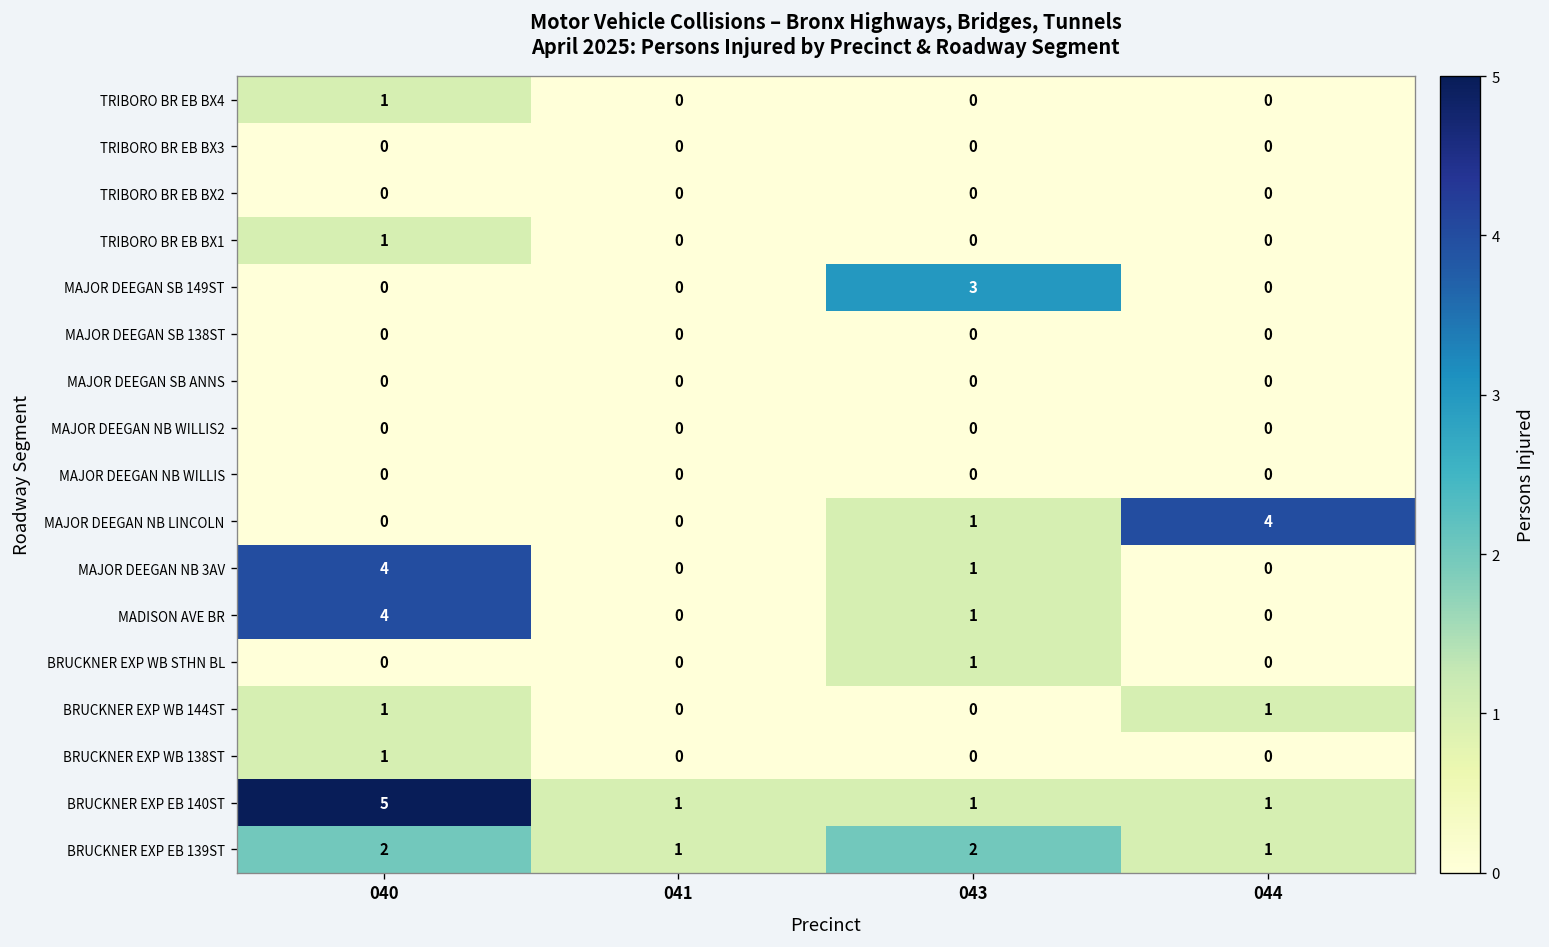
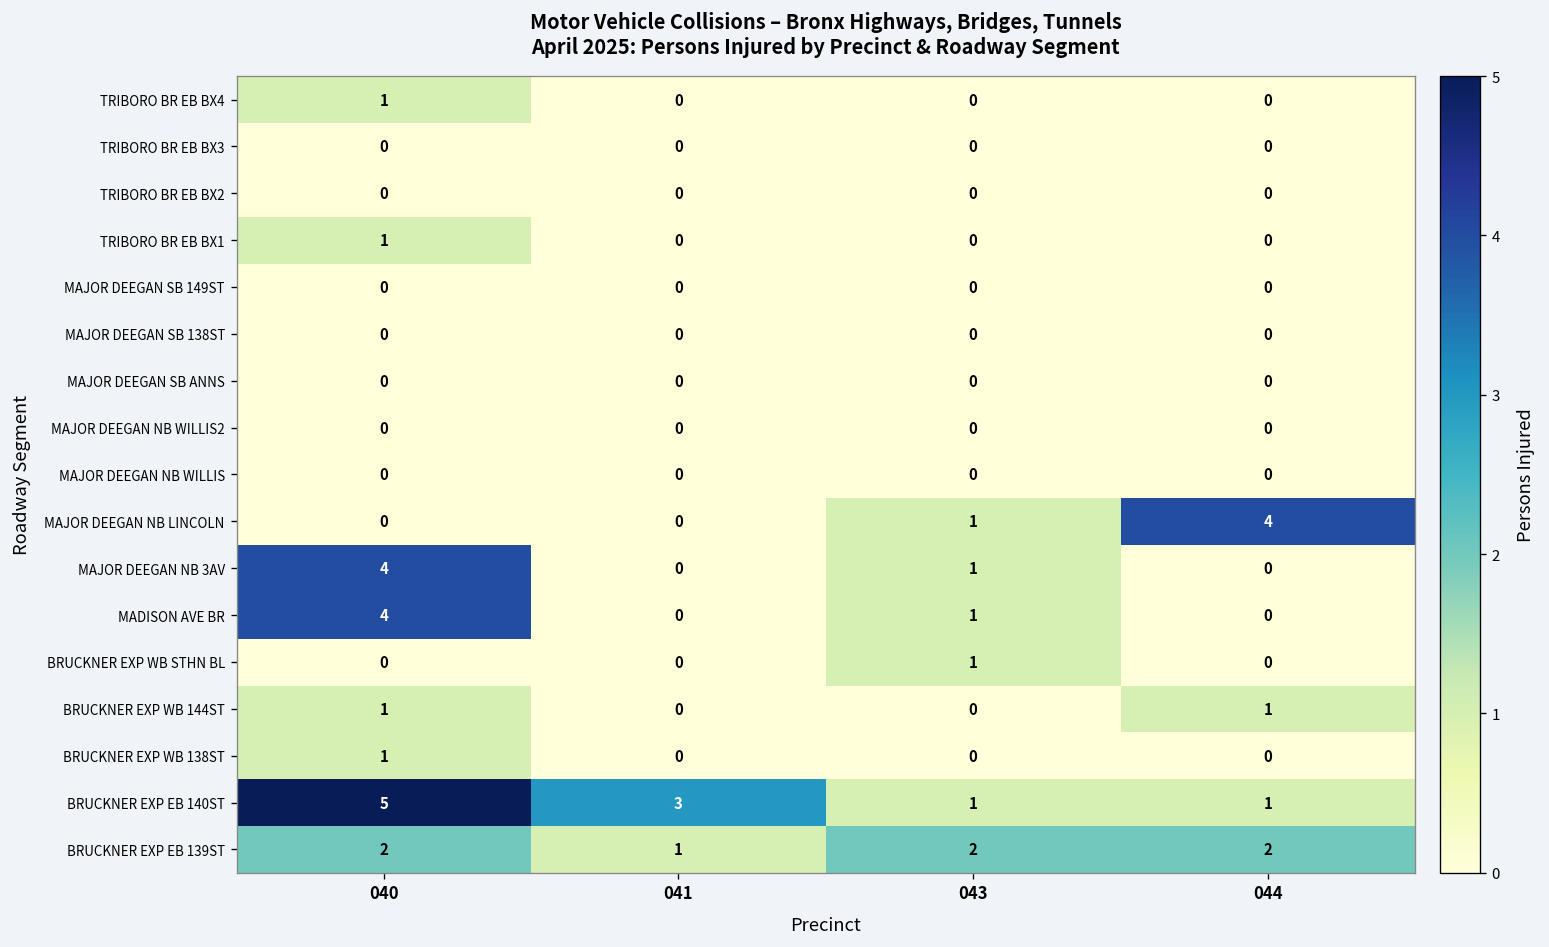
MAJOR DEEGAN SB 149ST, 043: 3 -> 0
BRUCKNER EXP EB 140ST, 041: 1 -> 3
BRUCKNER EXP EB 139ST, 044: 1 -> 2
